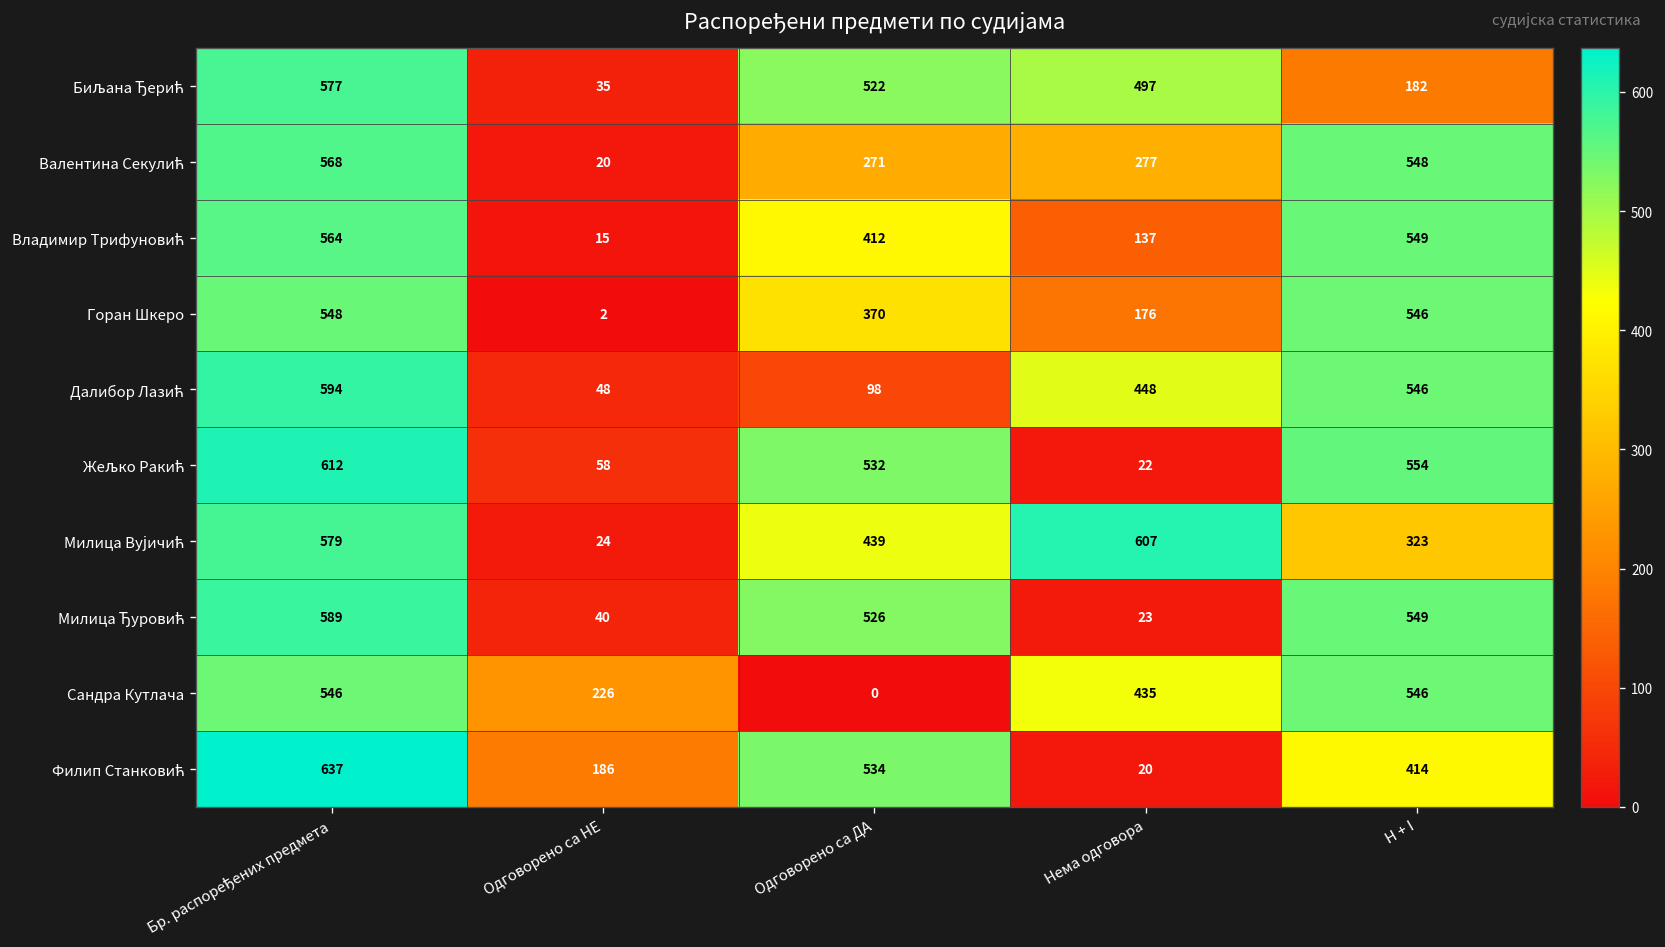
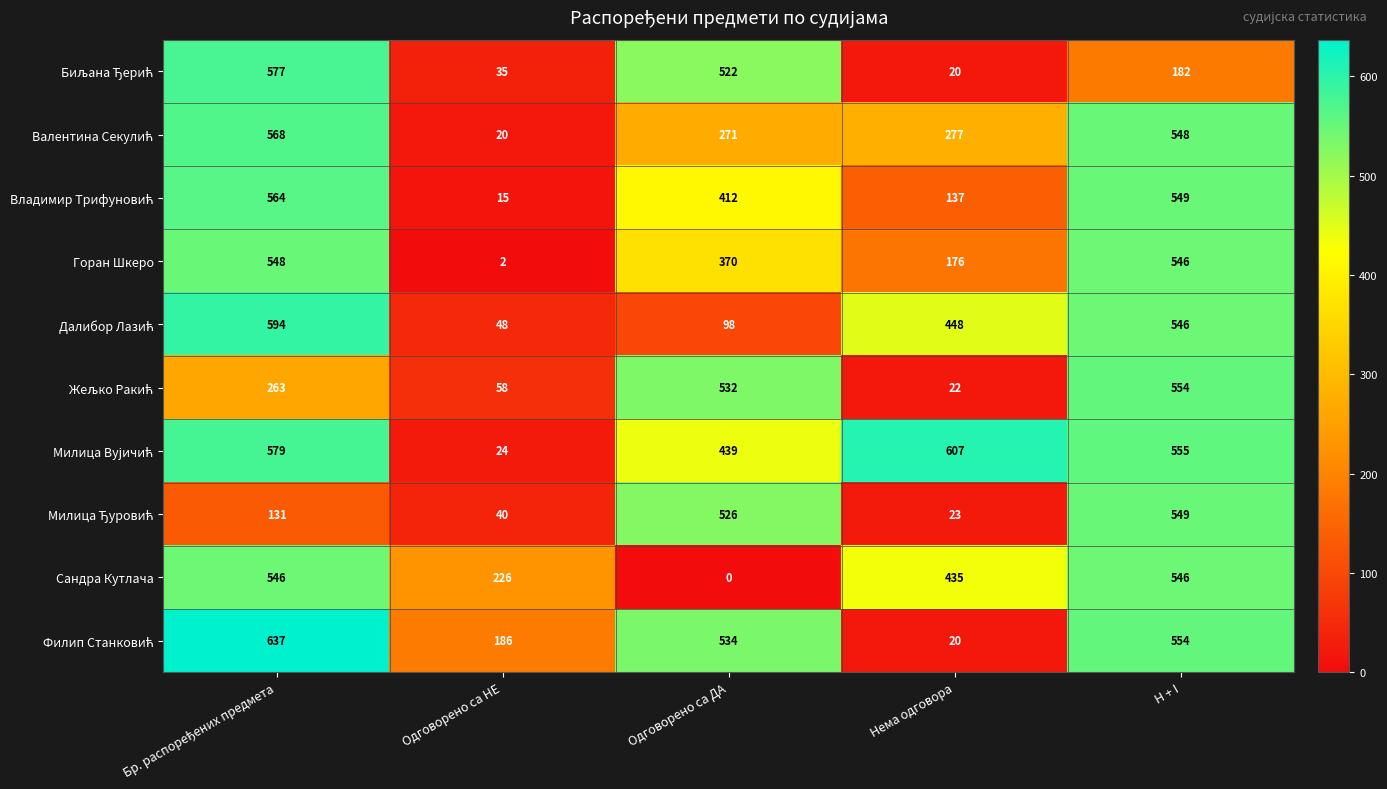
Биљана Ђерић, Нема одговора: 497 -> 20
Жељко Ракић, Бр. распоређених предмета: 612 -> 263
Милица Вујичић, H + I: 323 -> 555
Милица Ђуровић, Бр. распоређених предмета: 589 -> 131
Филип Станковић, H + I: 414 -> 554
